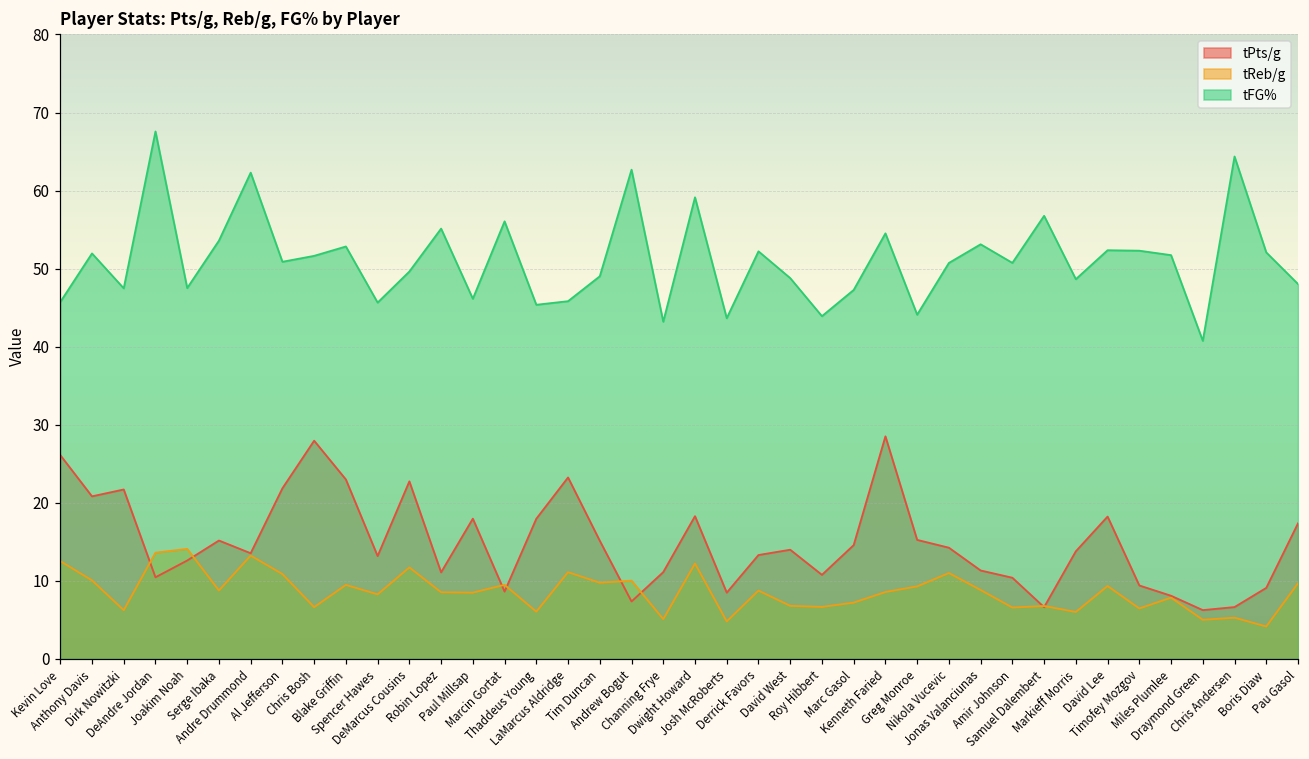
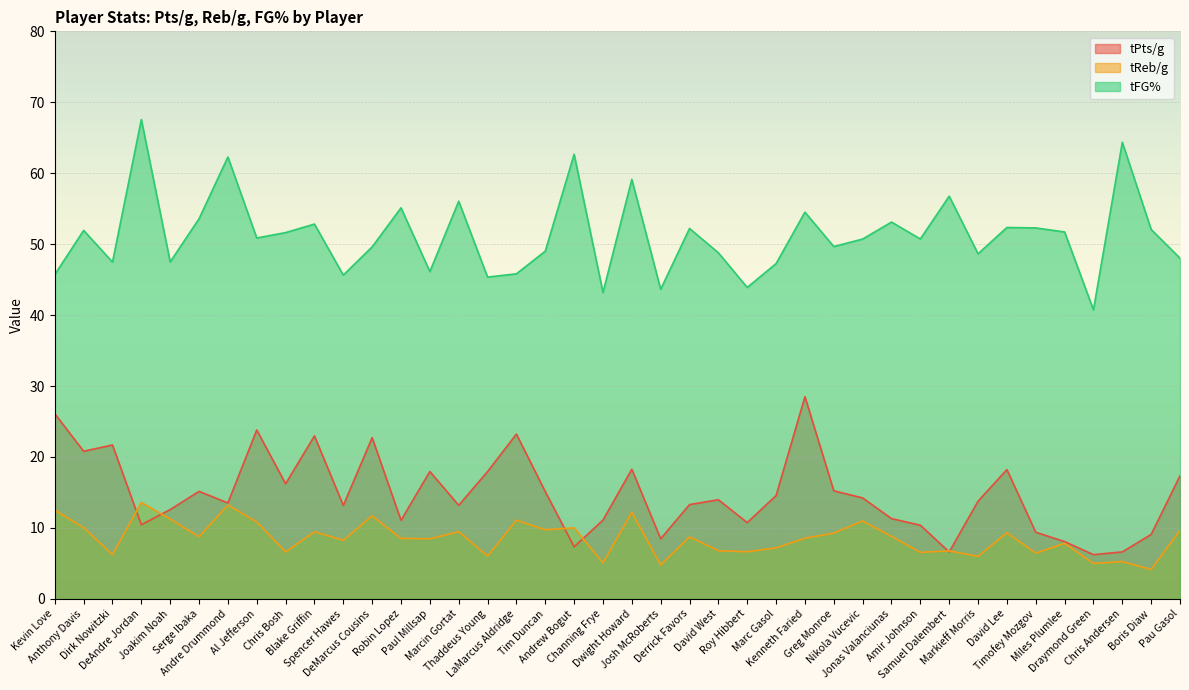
tReb/g, Joakim Noah: 14 -> 11
tPts/g, Al Jefferson: 22 -> 24
tPts/g, Chris Bosh: 28 -> 16
tPts/g, Marcin Gortat: 9 -> 13
tFG%, Greg Monroe: 44 -> 50
